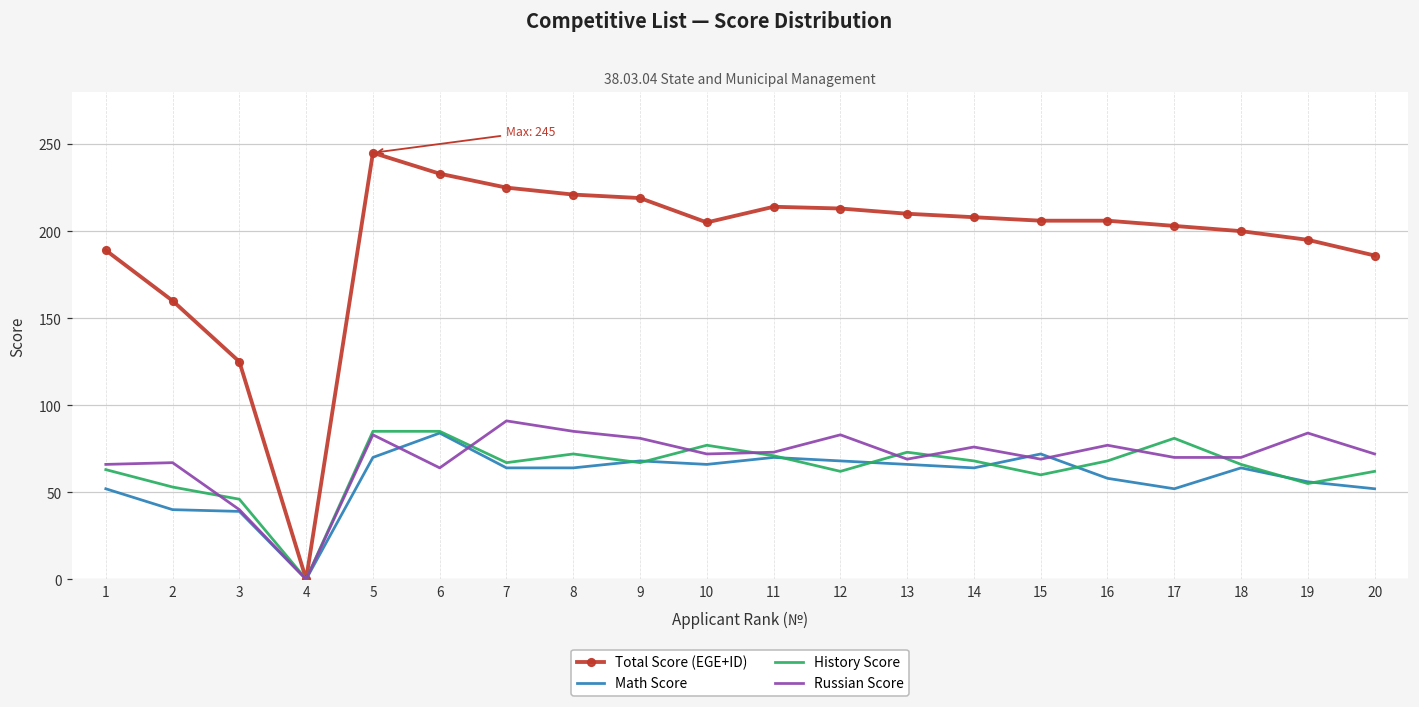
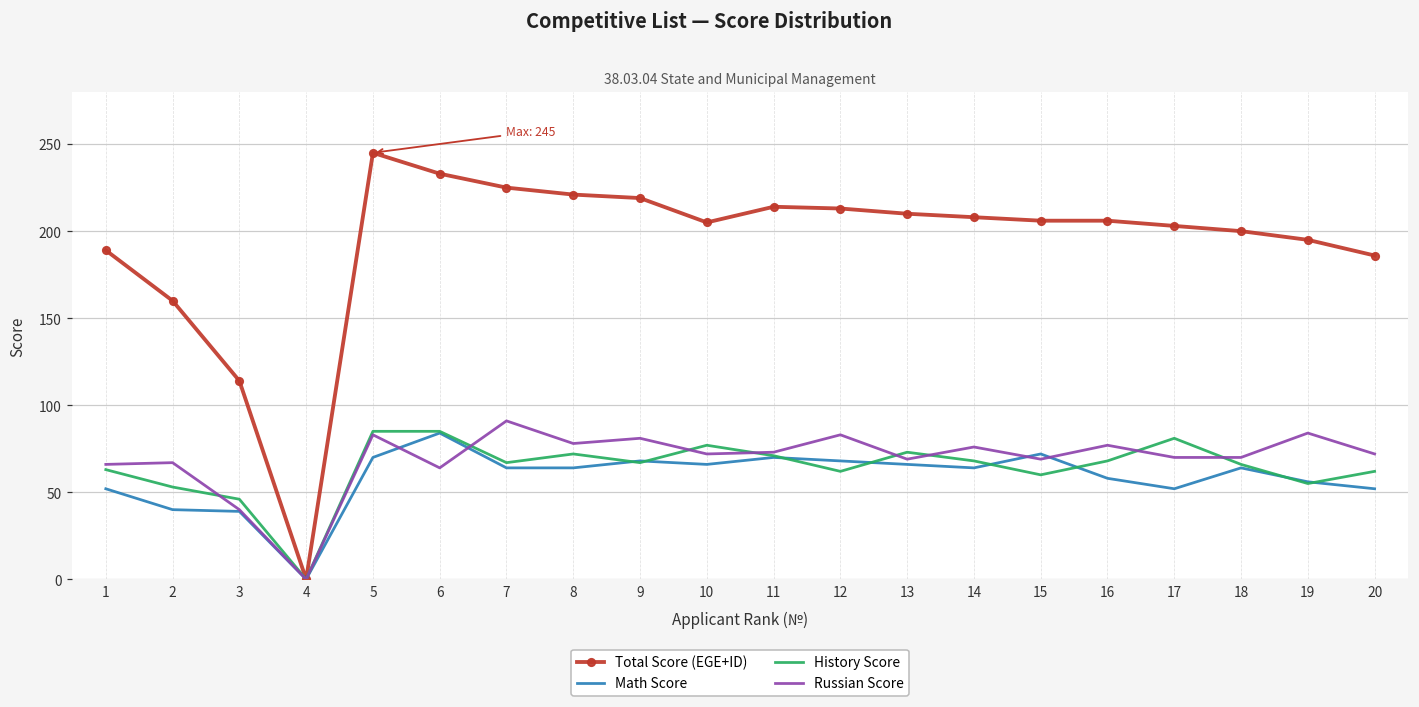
Total Score (EGE+ID), 3: 125 -> 114
Russian Score, 8: 85 -> 78
